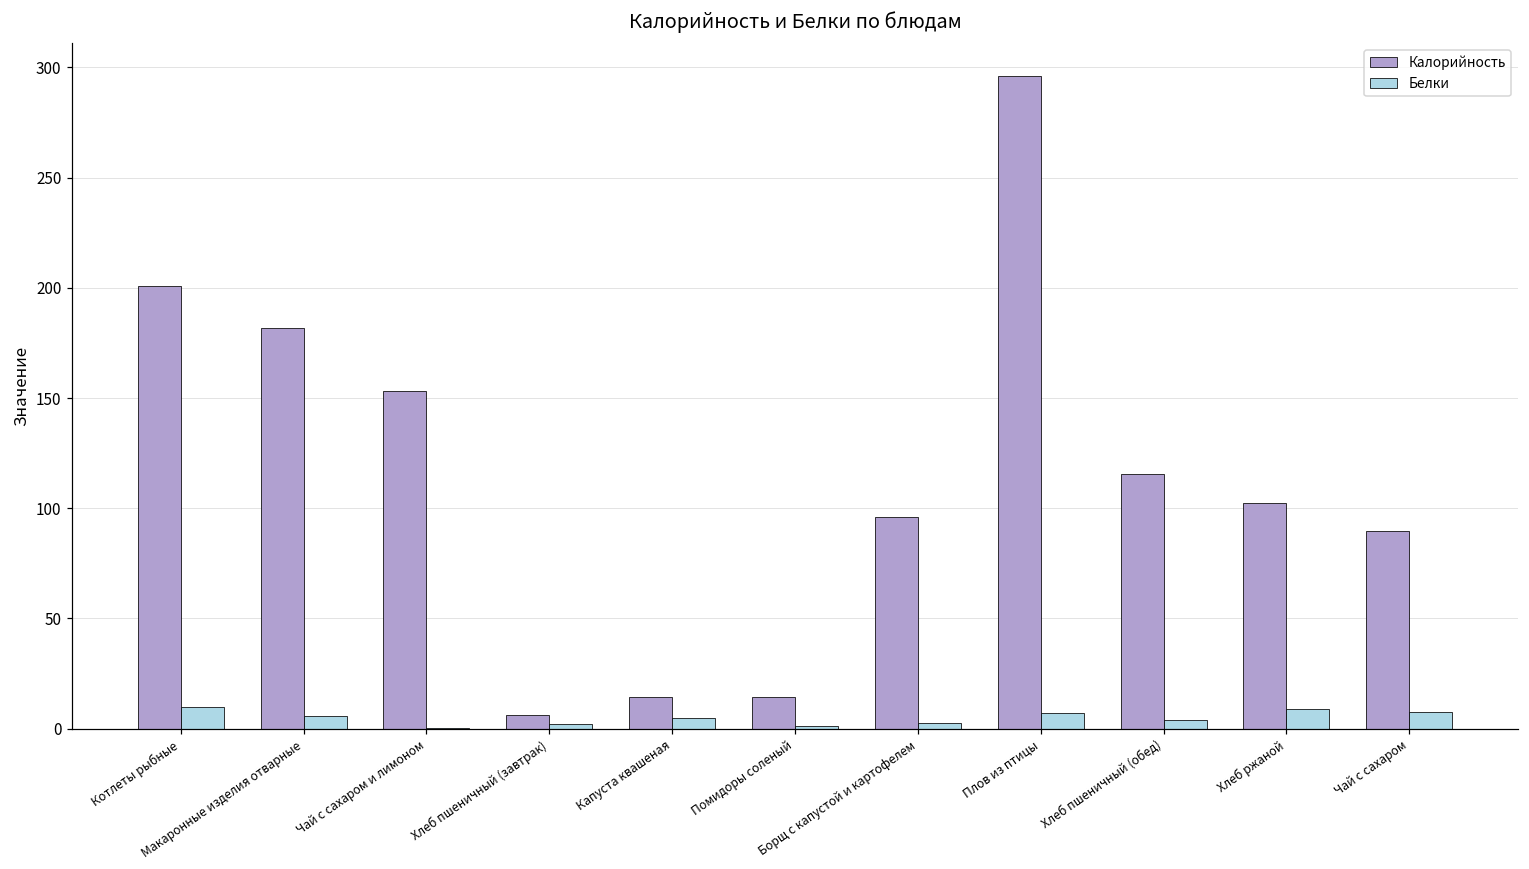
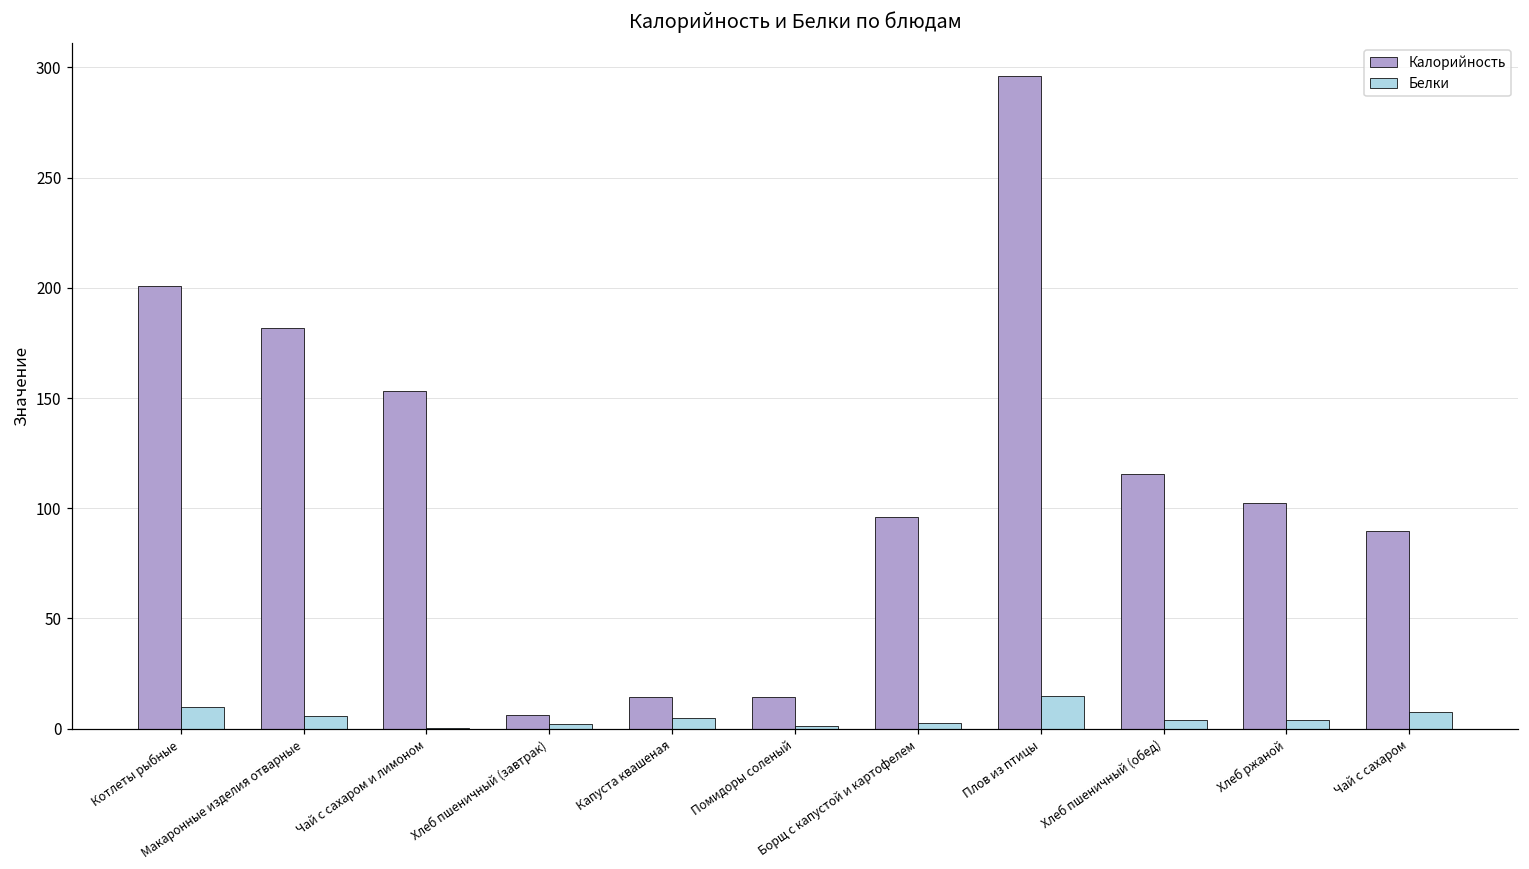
Белки, Плов из птицы: 7 -> 15
Белки, Хлеб ржаной: 9 -> 4
